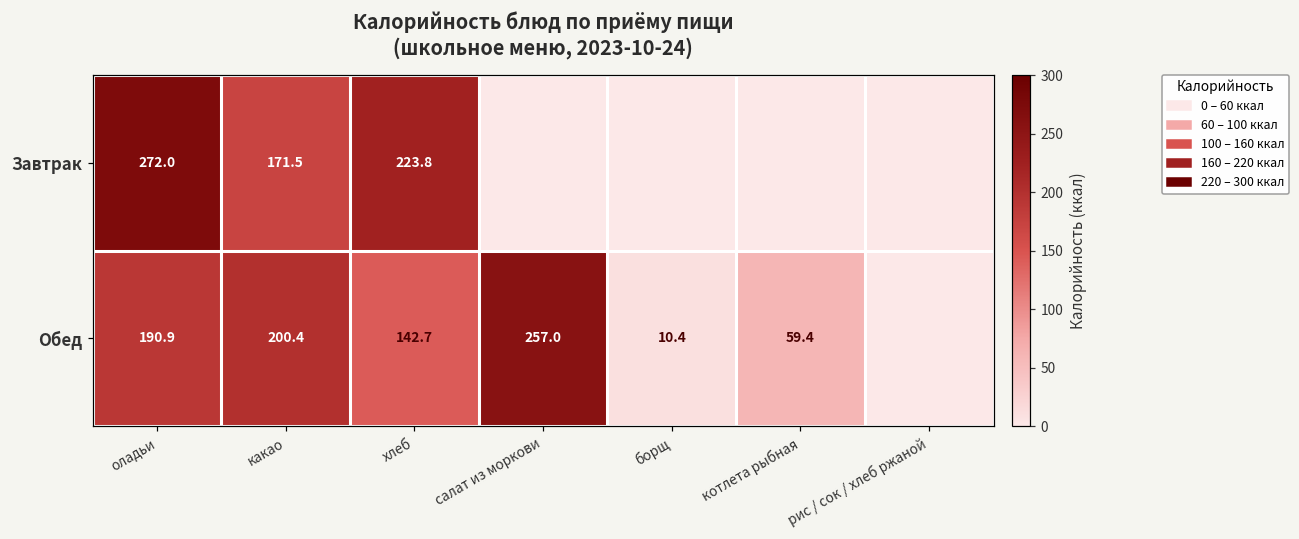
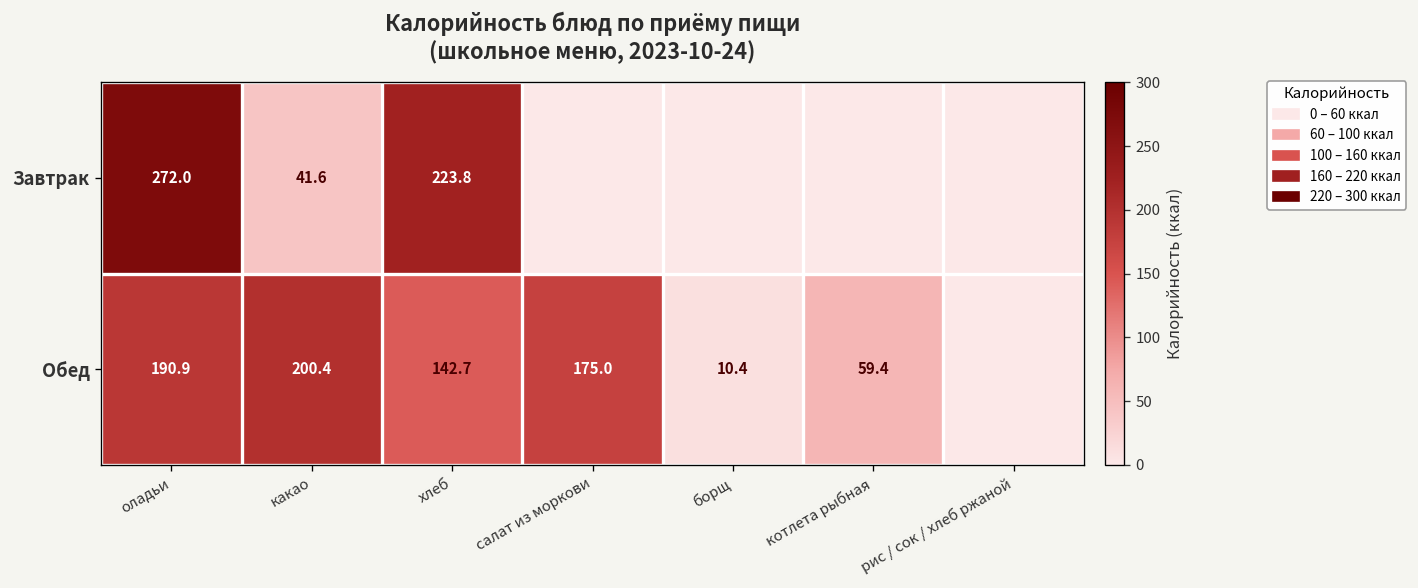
Завтрак, какао: 171.5 -> 41.6
Обед, салат из моркови: 257.0 -> 175.0
